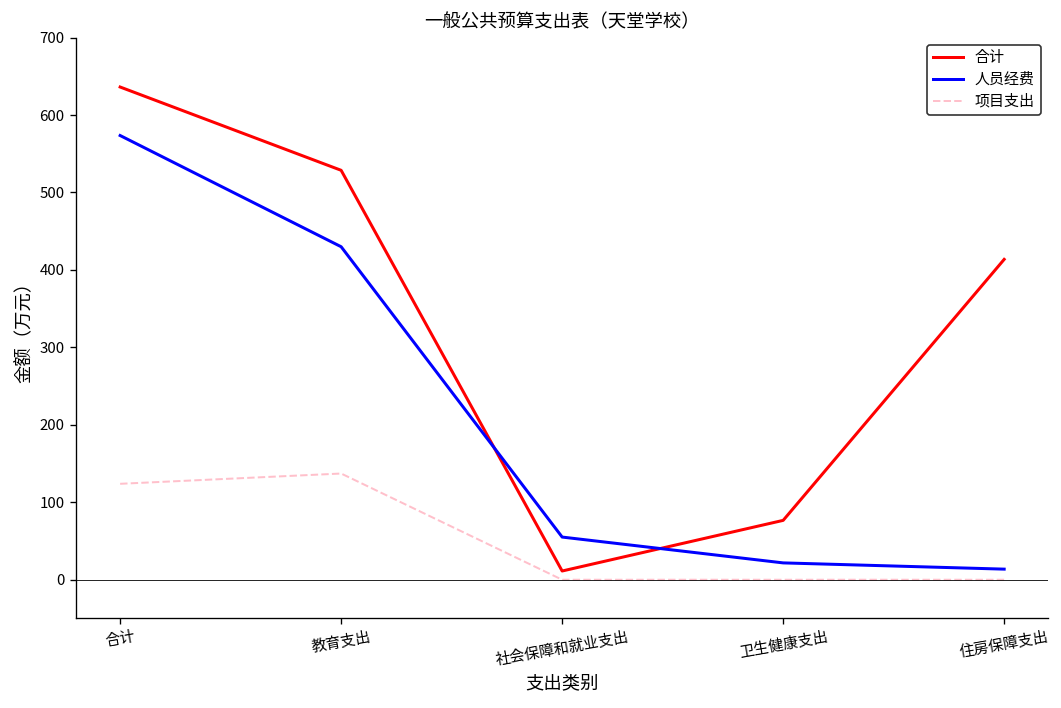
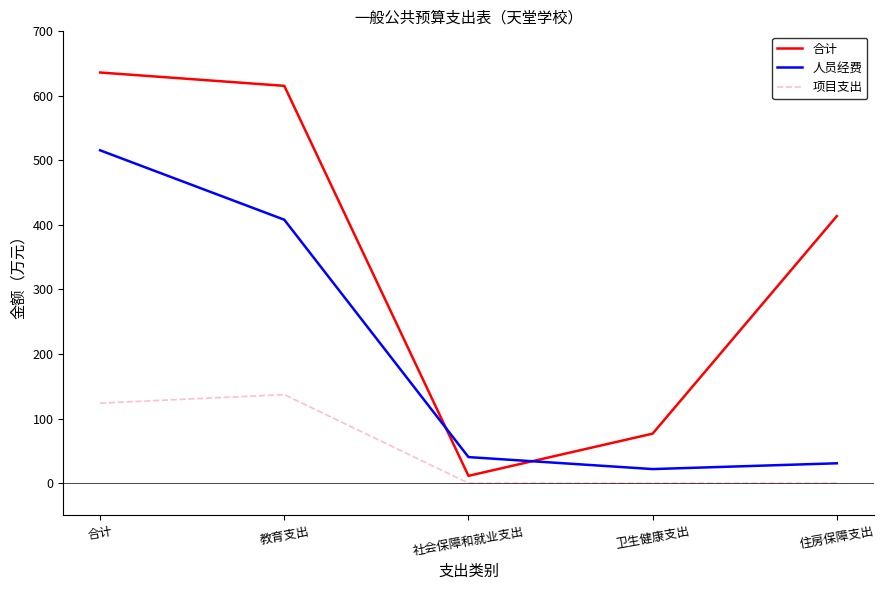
人员经费, 合计: 570 -> 520
合计, 教育支出: 530 -> 620
人员经费, 教育支出: 430 -> 410
人员经费, 社会保障和就业支出: 60 -> 40
人员经费, 住房保障支出: 10 -> 30
